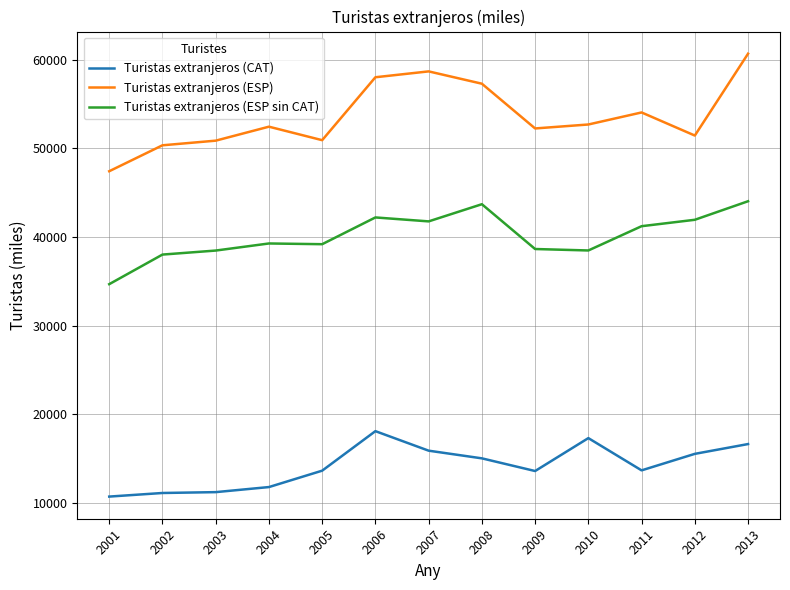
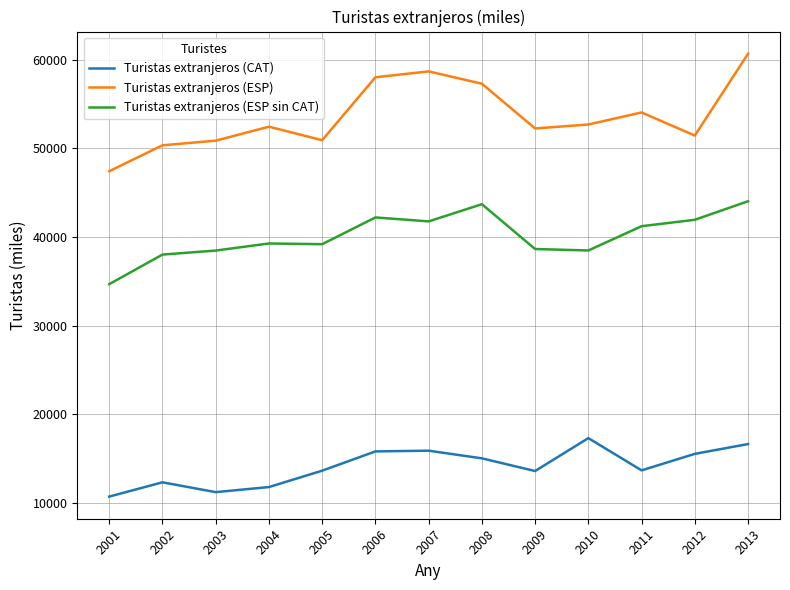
Turistas extranjeros (CAT), 2002: 11000 -> 12000
Turistas extranjeros (CAT), 2006: 18000 -> 16000
